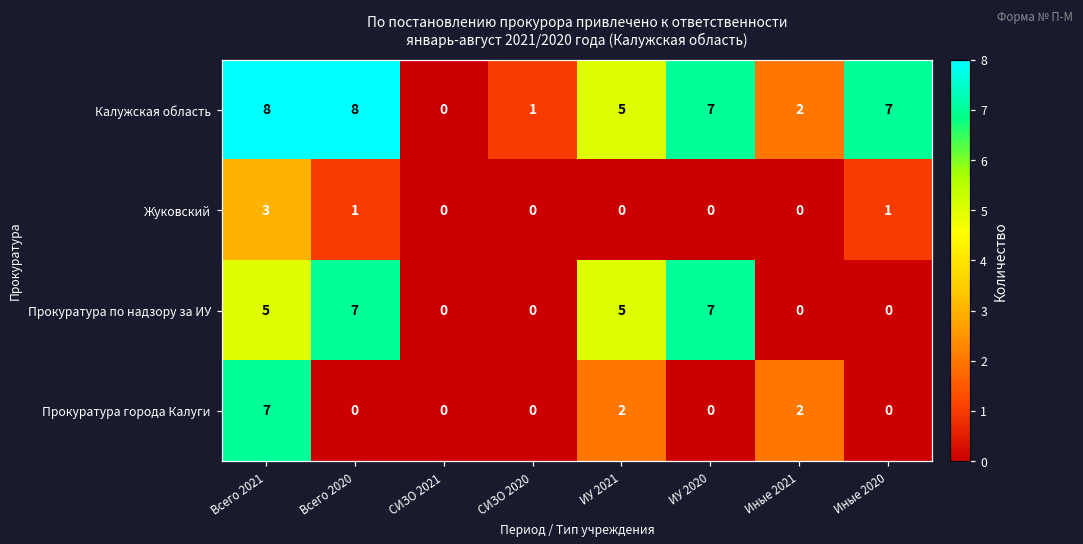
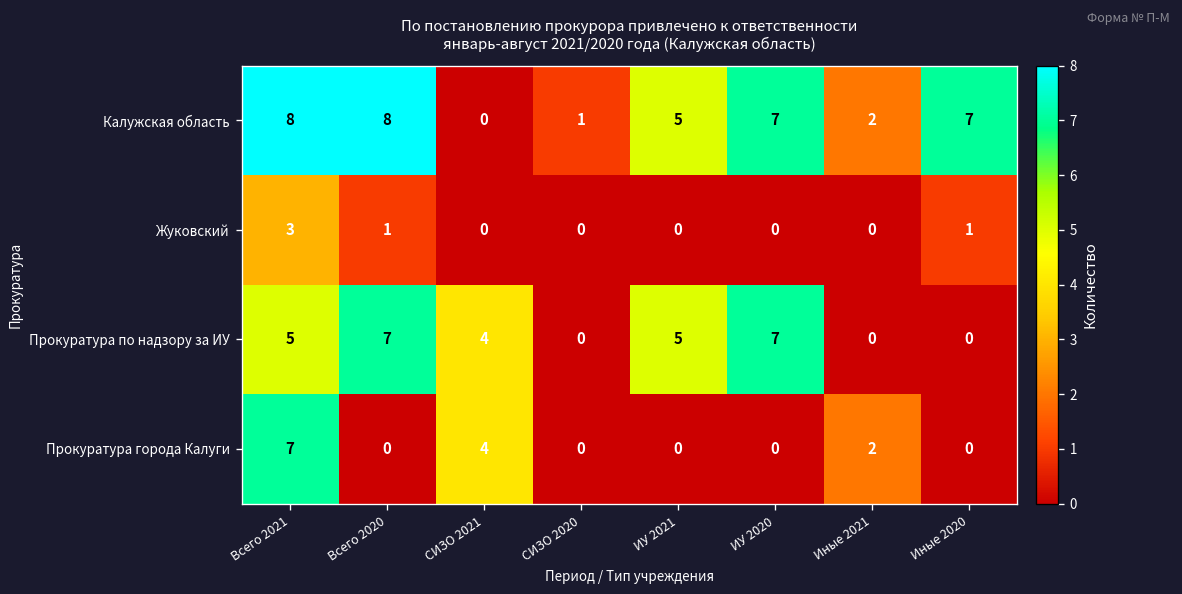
Прокуратура по надзору за ИУ, СИЗО 2021: 0 -> 4
Прокуратура города Калуги, СИЗО 2021: 0 -> 4
Прокуратура города Калуги, ИУ 2021: 2 -> 0
